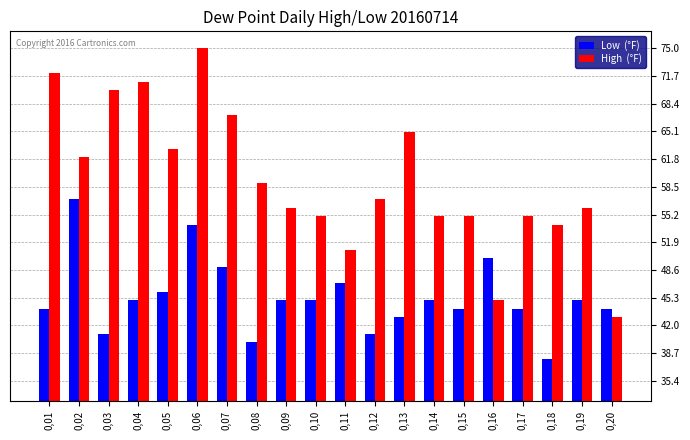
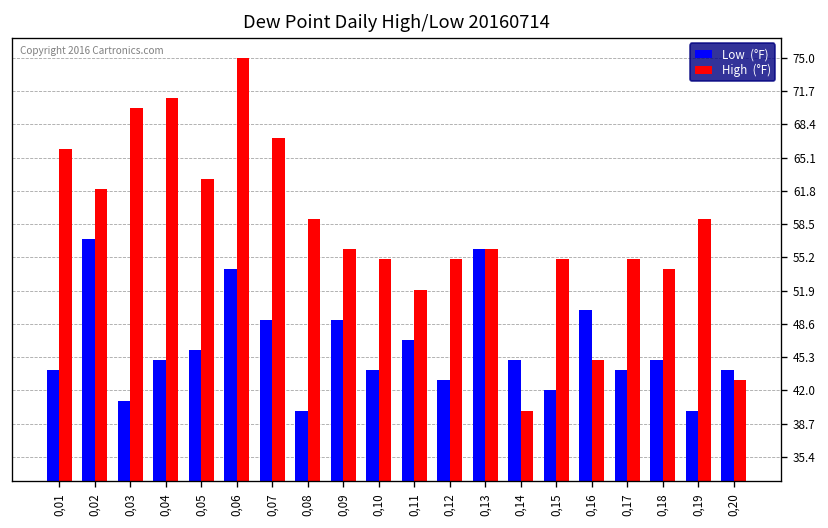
High (°F), 0,01: 72 -> 66
Low (°F), 0,09: 45 -> 49
Low (°F), 0,10: 45 -> 44
High (°F), 0,11: 51 -> 52
Low (°F), 0,12: 41 -> 43
High (°F), 0,12: 57 -> 55
Low (°F), 0,13: 43 -> 56
High (°F), 0,13: 65 -> 56
High (°F), 0,14: 55 -> 40
Low (°F), 0,15: 44 -> 42
Low (°F), 0,18: 38 -> 45
Low (°F), 0,19: 45 -> 40
High (°F), 0,19: 56 -> 59
